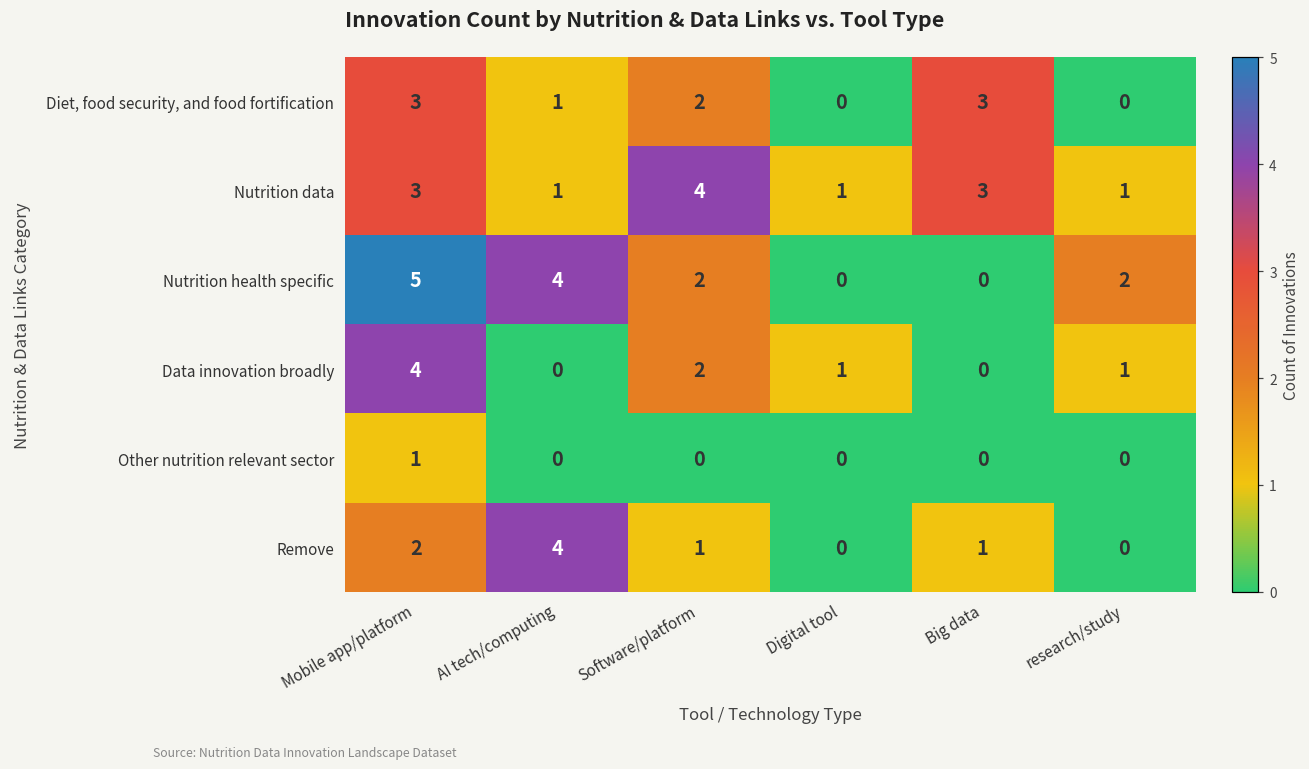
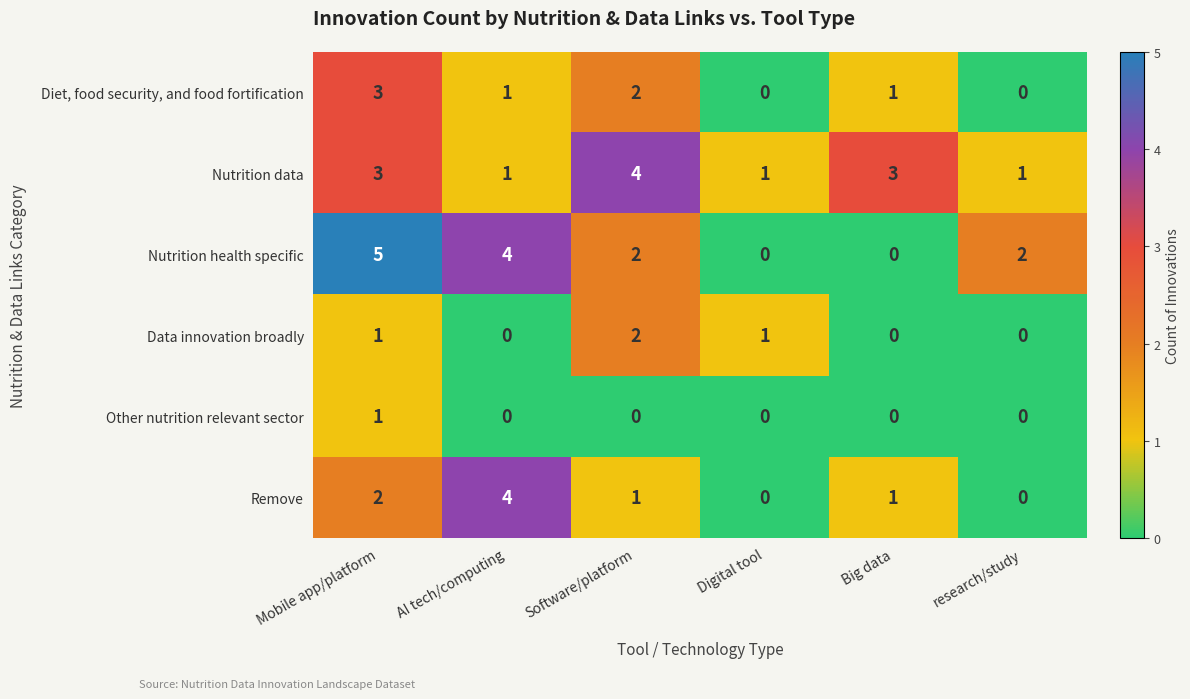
Diet, food security, and food fortification, Big data: 3 -> 1
Data innovation broadly, Mobile app/platform: 4 -> 1
Data innovation broadly, research/study: 1 -> 0
